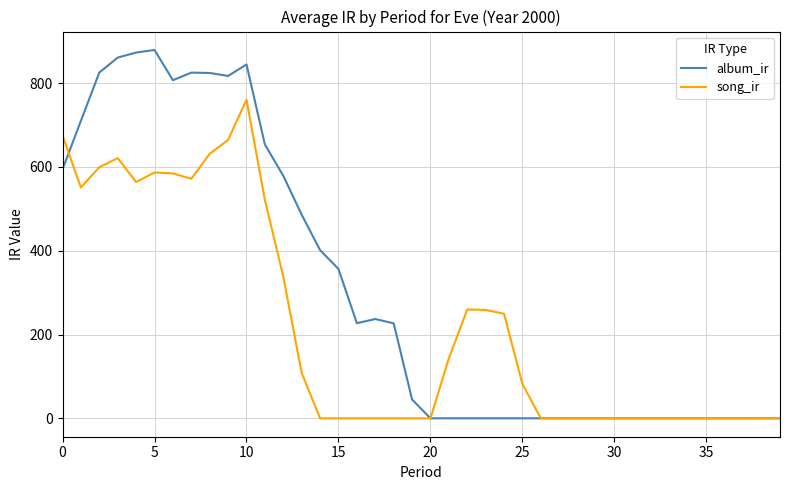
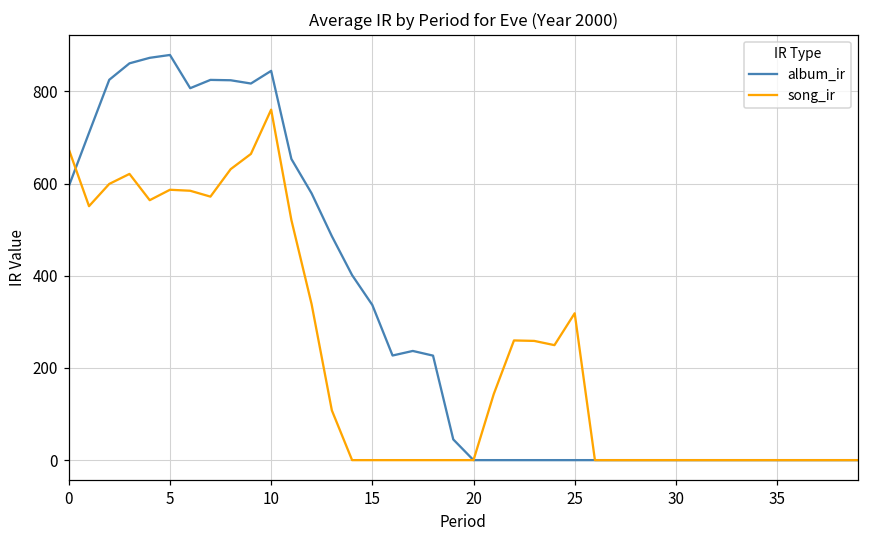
album_ir, 15: 360 -> 340
song_ir, 25: 80 -> 320
